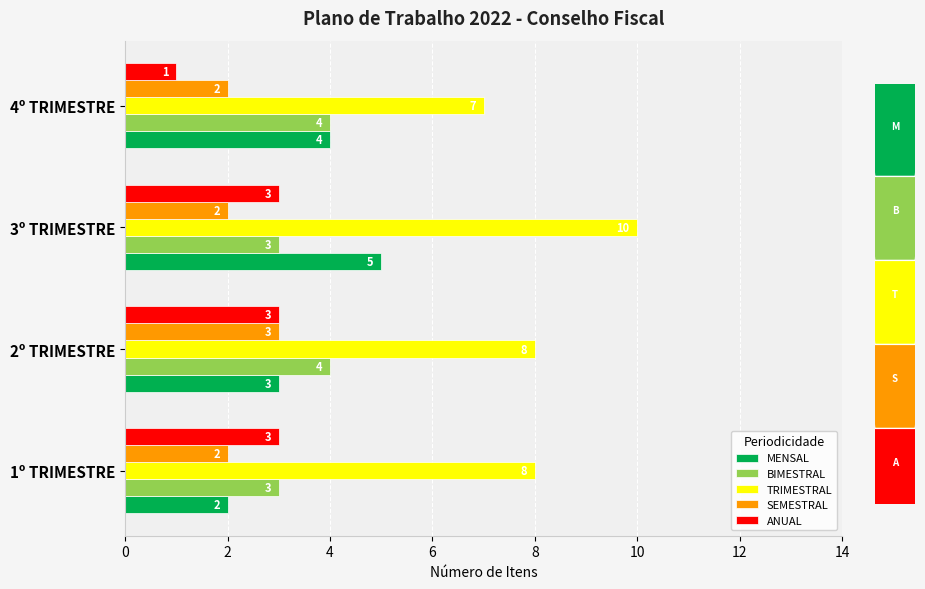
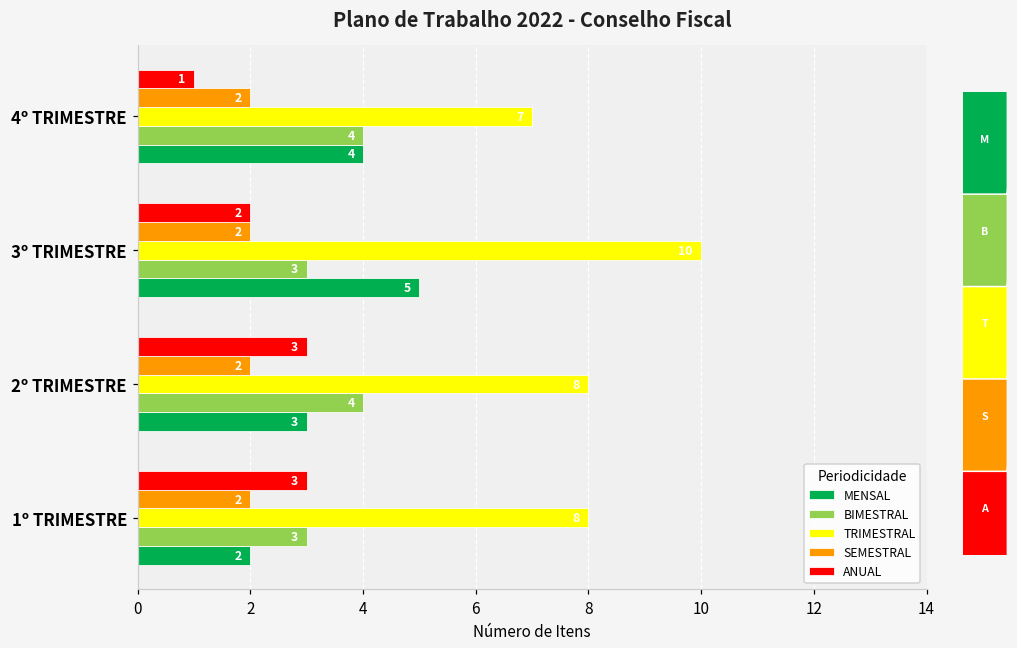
ANUAL, 3º TRIMESTRE: 3 -> 2
SEMESTRAL, 2º TRIMESTRE: 3 -> 2
